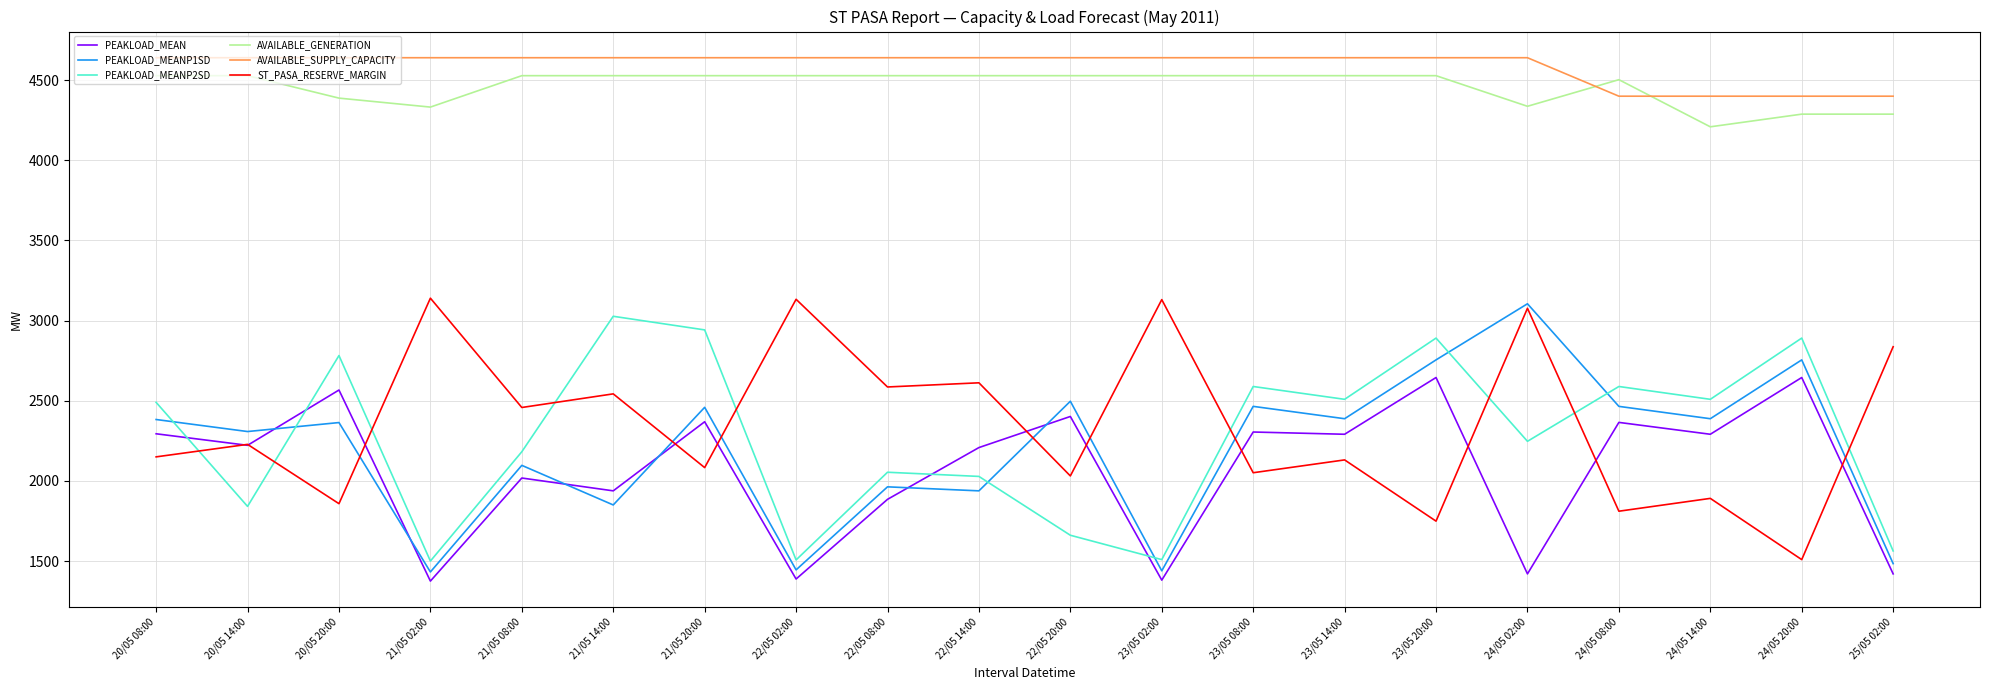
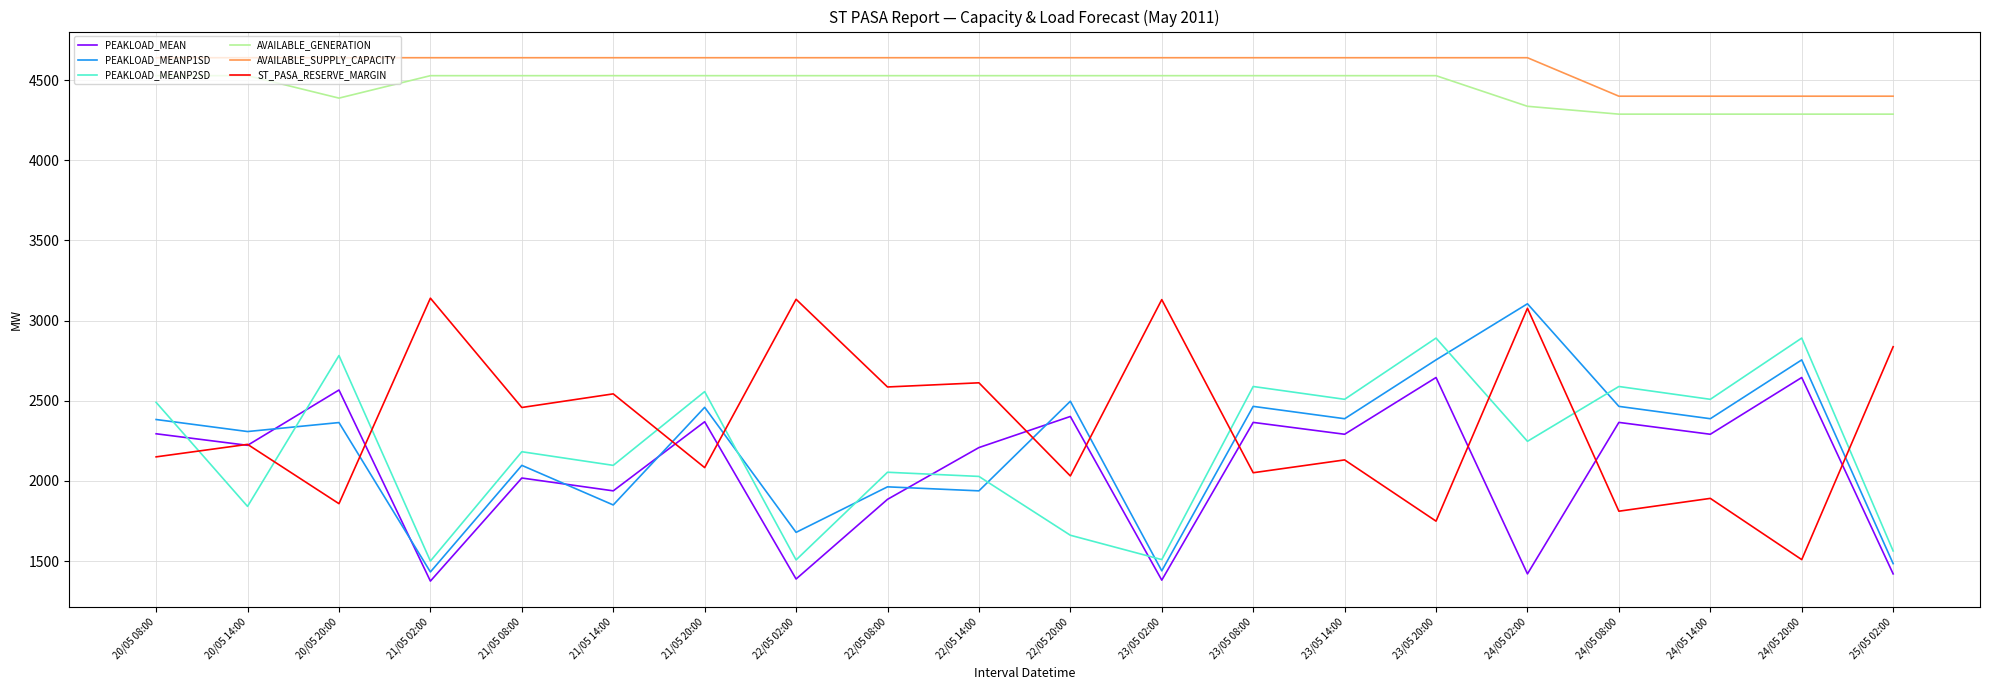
AVAILABLE_GENERATION, 21/05 02:00: 4330 -> 4530
PEAKLOAD_MEANP2SD, 21/05 14:00: 3030 -> 2100
PEAKLOAD_MEANP2SD, 21/05 20:00: 2940 -> 2560
PEAKLOAD_MEANP1SD, 22/05 02:00: 1450 -> 1680
PEAKLOAD_MEAN, 23/05 08:00: 2310 -> 2370
AVAILABLE_GENERATION, 24/05 08:00: 4500 -> 4290
AVAILABLE_GENERATION, 24/05 14:00: 4210 -> 4290
